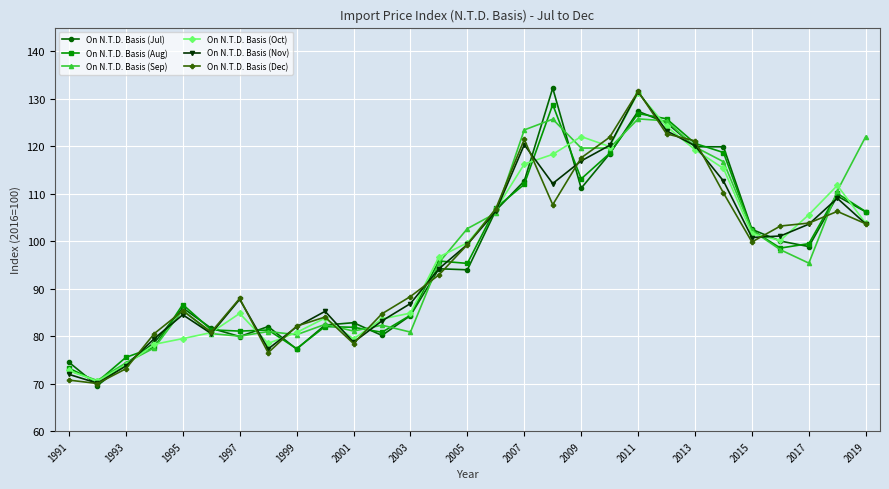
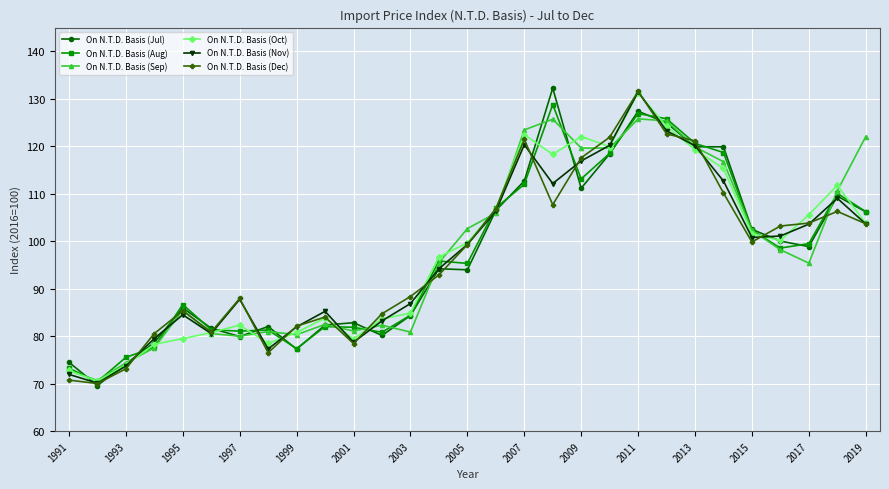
On N.T.D. Basis (Oct), 1997: 85 -> 82
On N.T.D. Basis (Oct), 2007: 116 -> 122
